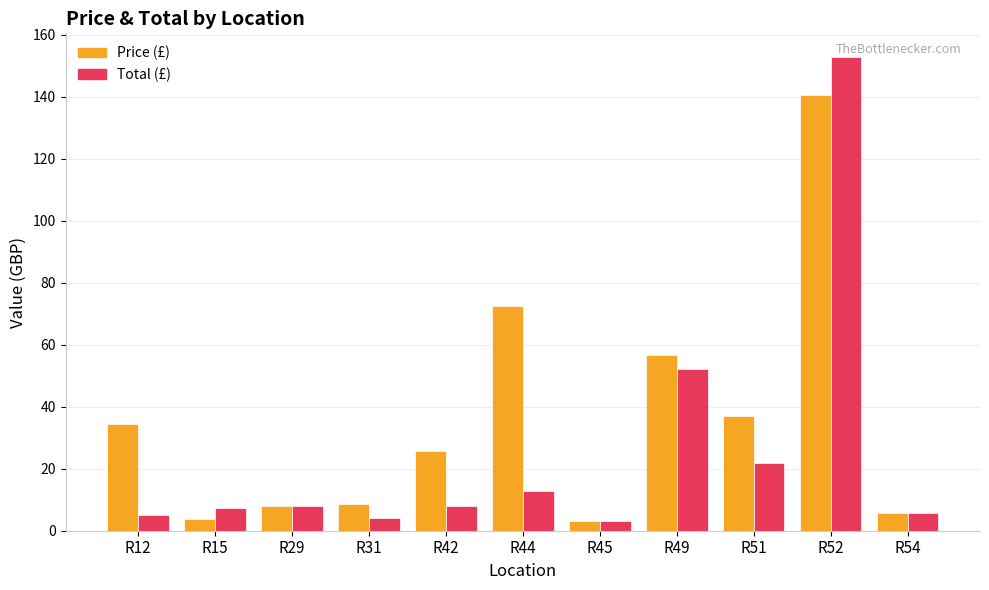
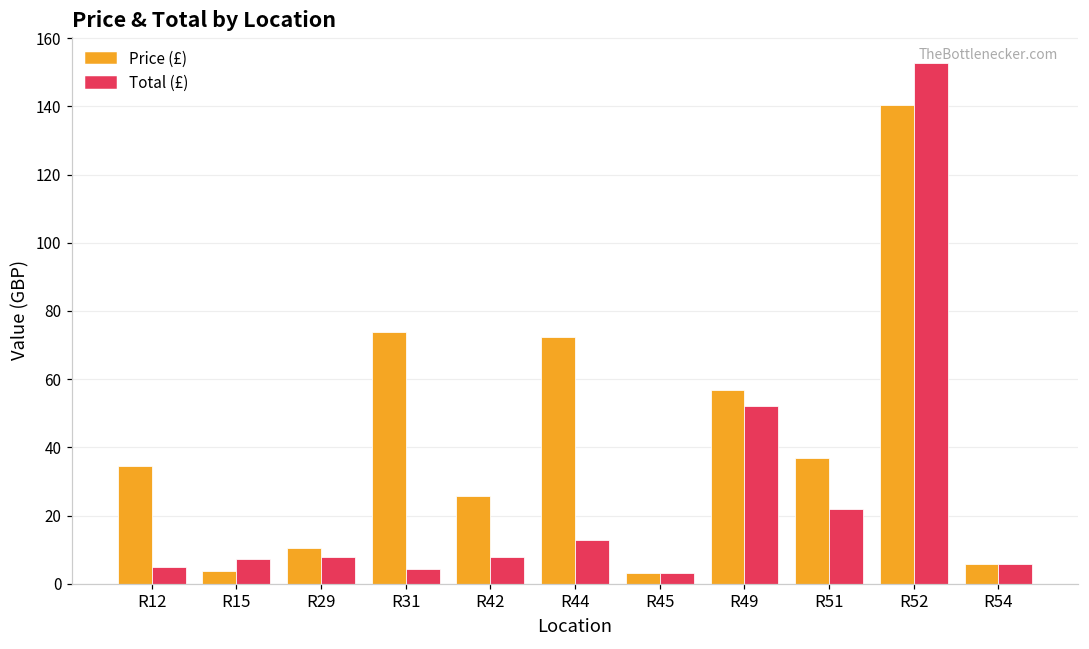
Price (£), R29: 8 -> 11
Price (£), R31: 9 -> 74
